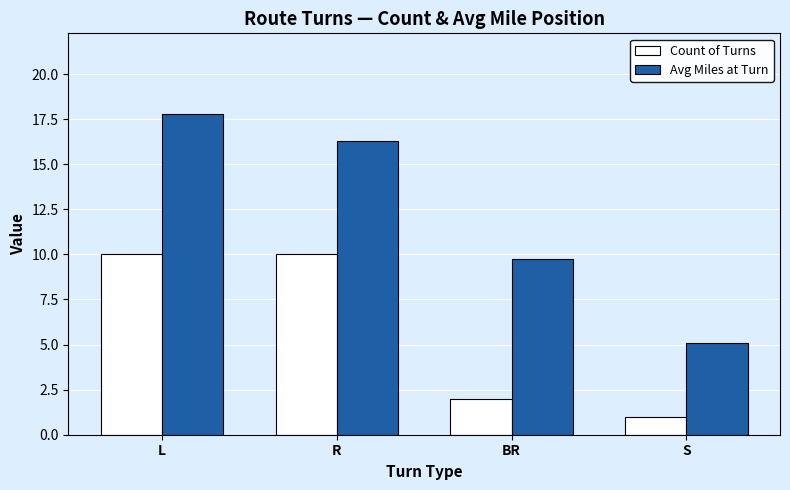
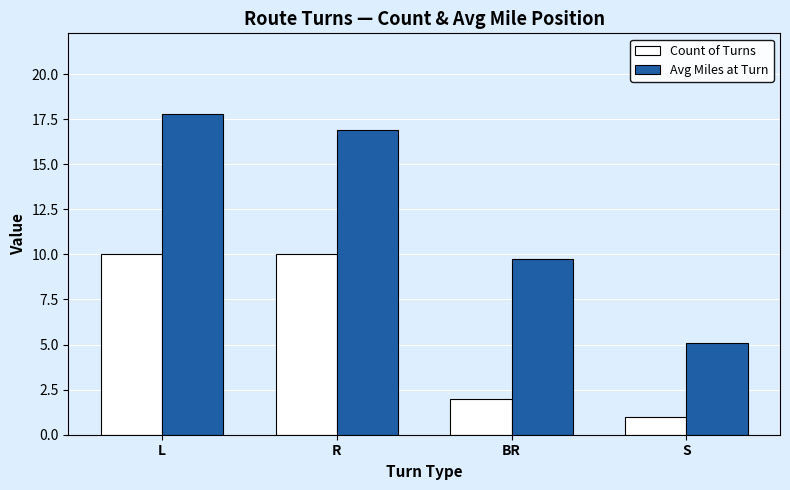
Avg Miles at Turn, R: 16.3 -> 16.9
